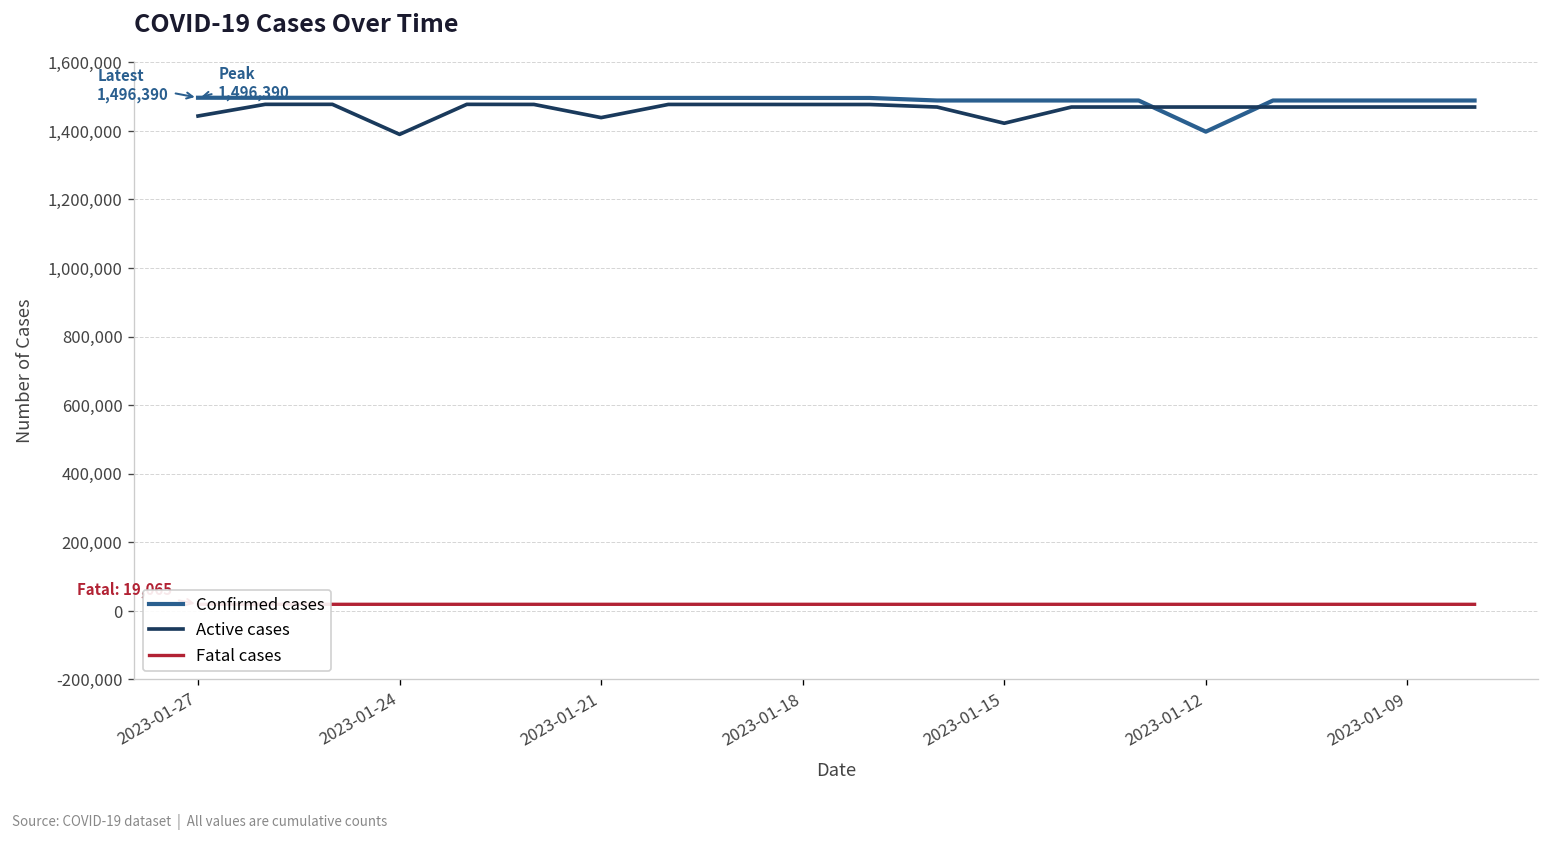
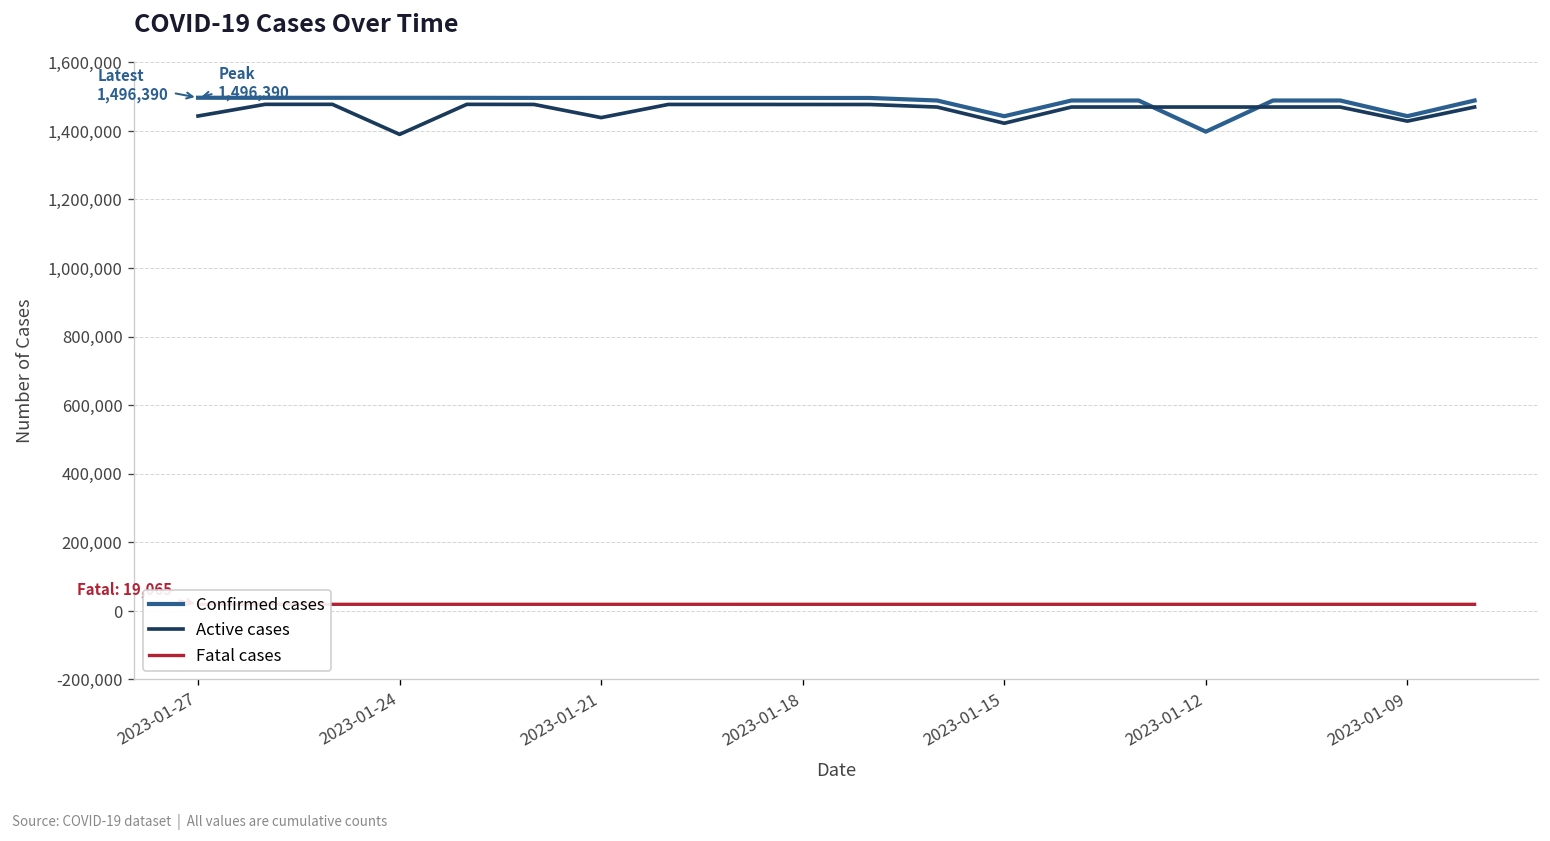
Confirmed cases, 2023-01-15: 1,490,000 -> 1,440,000
Confirmed cases, 2023-01-09: 1,490,000 -> 1,440,000
Active cases, 2023-01-09: 1,470,000 -> 1,430,000
